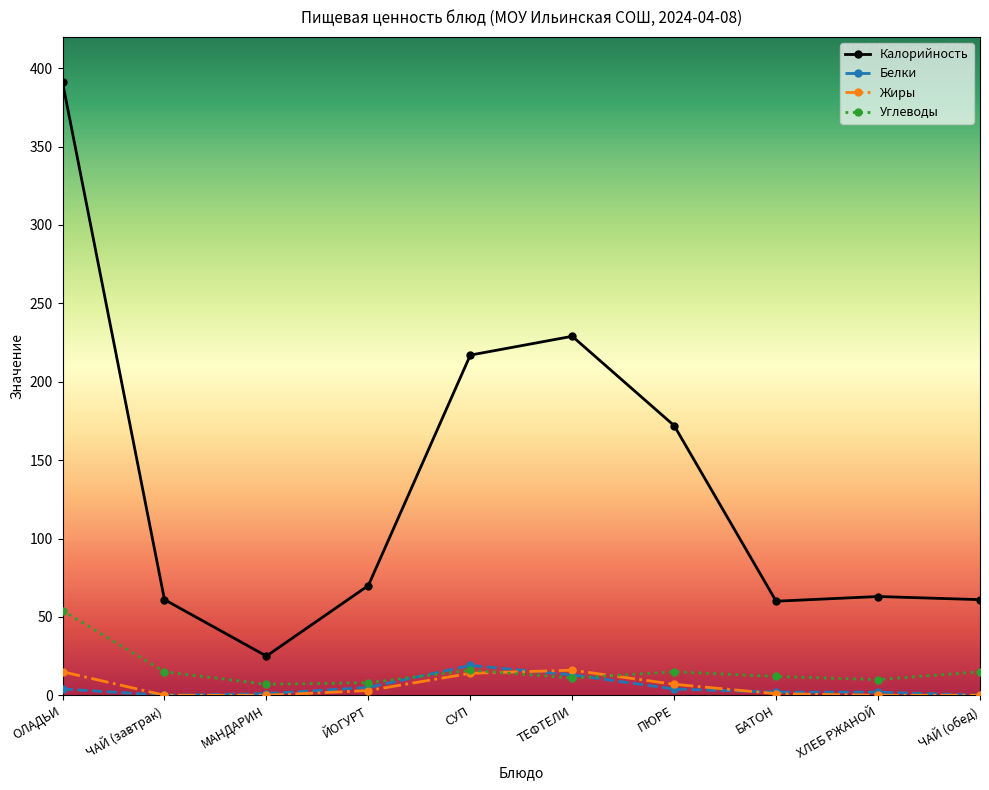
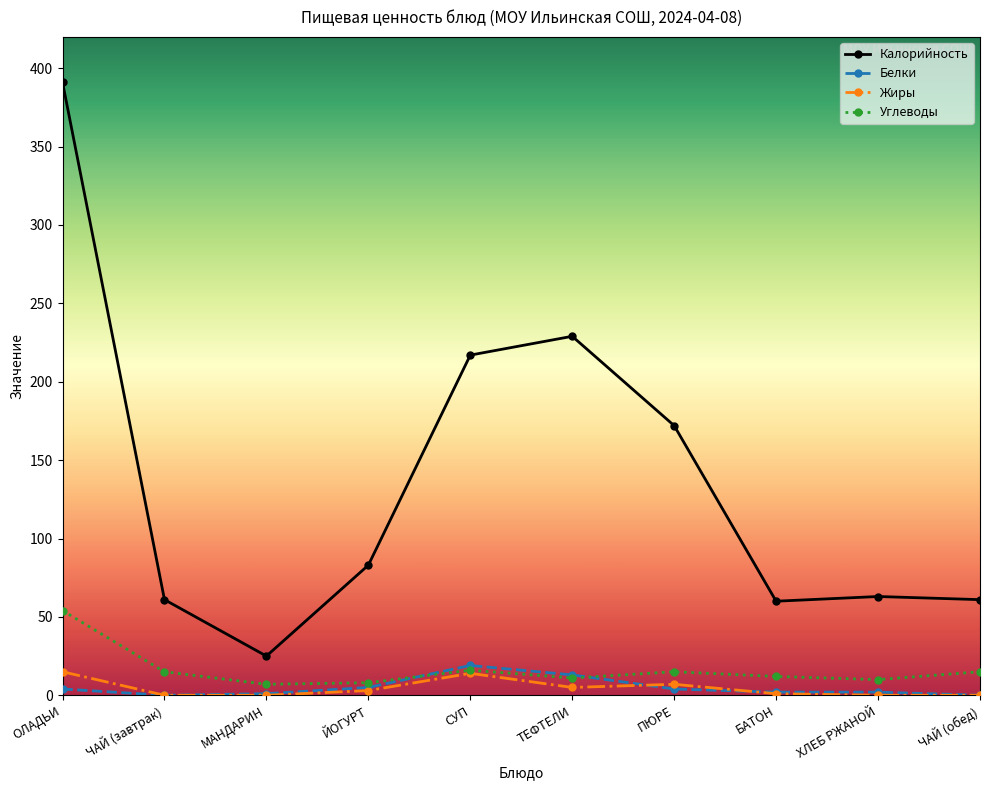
Калорийность, ЙОГУРТ: 70 -> 83
Жиры, ТЕФТЕЛИ: 16 -> 5
